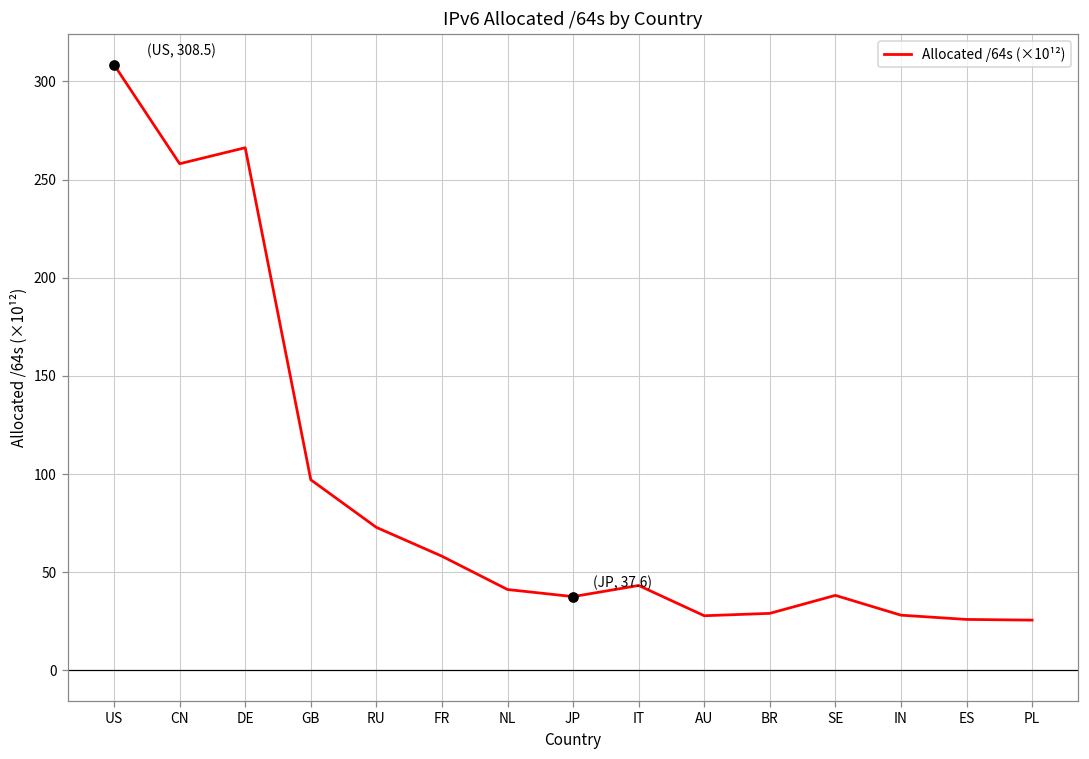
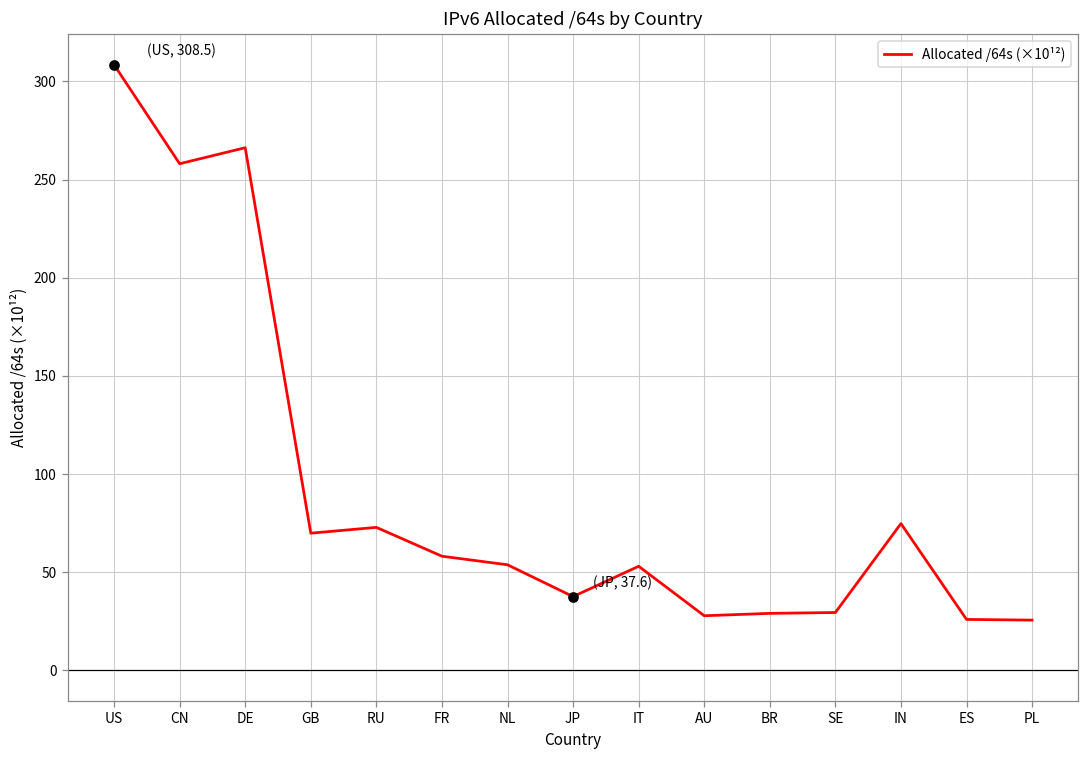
Allocated /64s (×10¹²), GB: 97 -> 70
Allocated /64s (×10¹²), NL: 41 -> 54
Allocated /64s (×10¹²), IT: 43 -> 53
Allocated /64s (×10¹²), SE: 38 -> 30
Allocated /64s (×10¹²), IN: 28 -> 75
